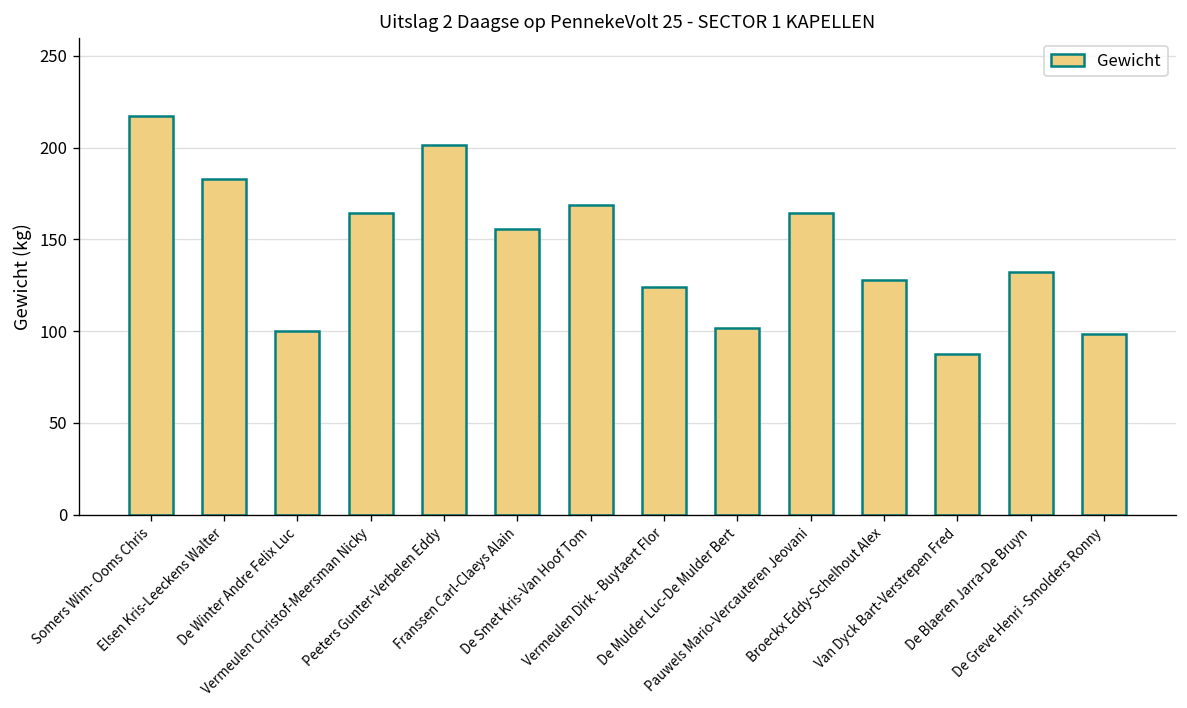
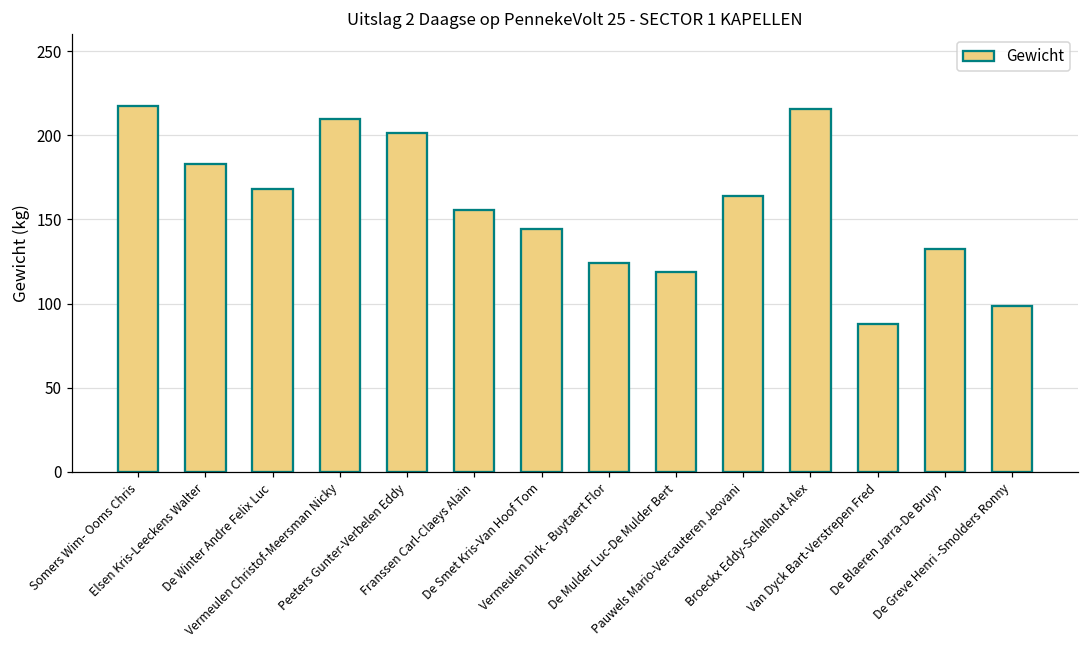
De Winter Andre Felix Luc: 100 -> 168
Vermeulen Christof-Meersman Nicky: 164 -> 210
De Smet Kris-Van Hoof Tom: 169 -> 145
De Mulder Luc-De Mulder Bert: 102 -> 119
Broeckx Eddy-Schelhout Alex: 128 -> 216
